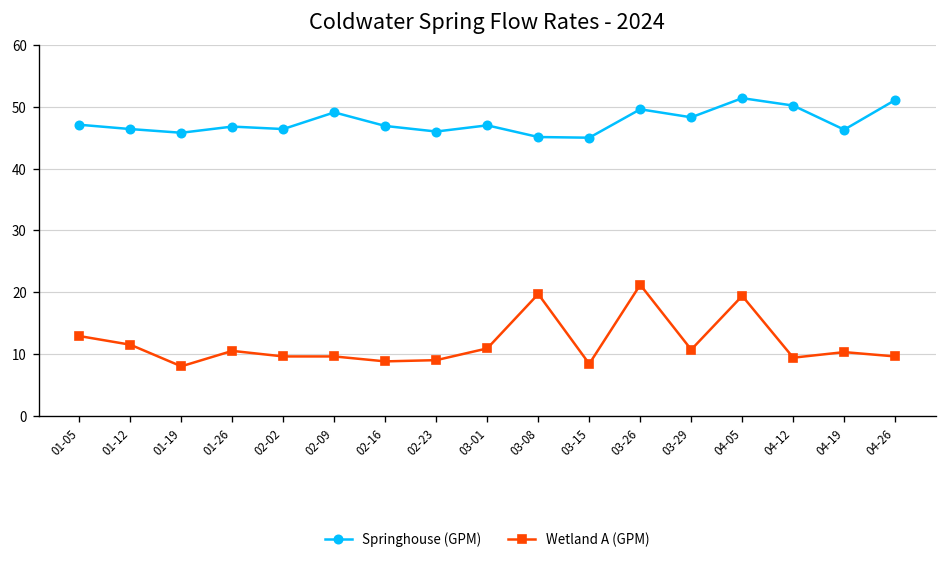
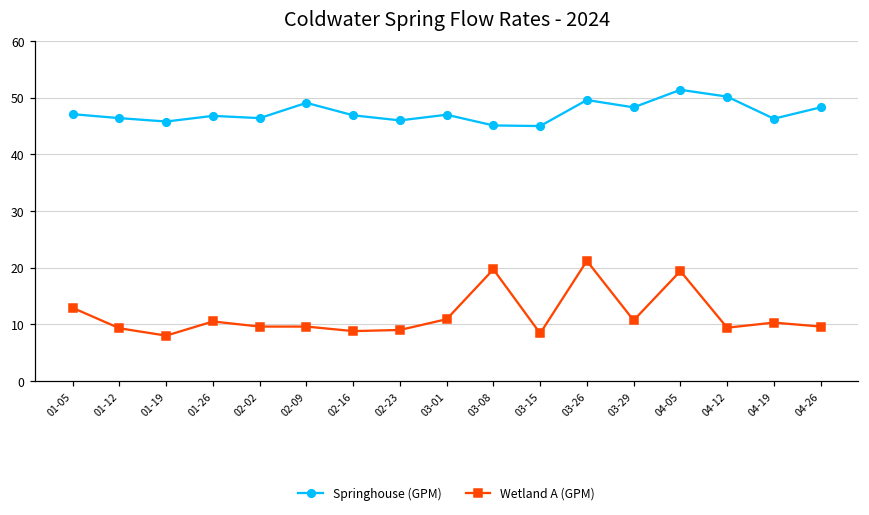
Wetland A (GPM), 01-12: 12 -> 9
Springhouse (GPM), 04-26: 51 -> 48
